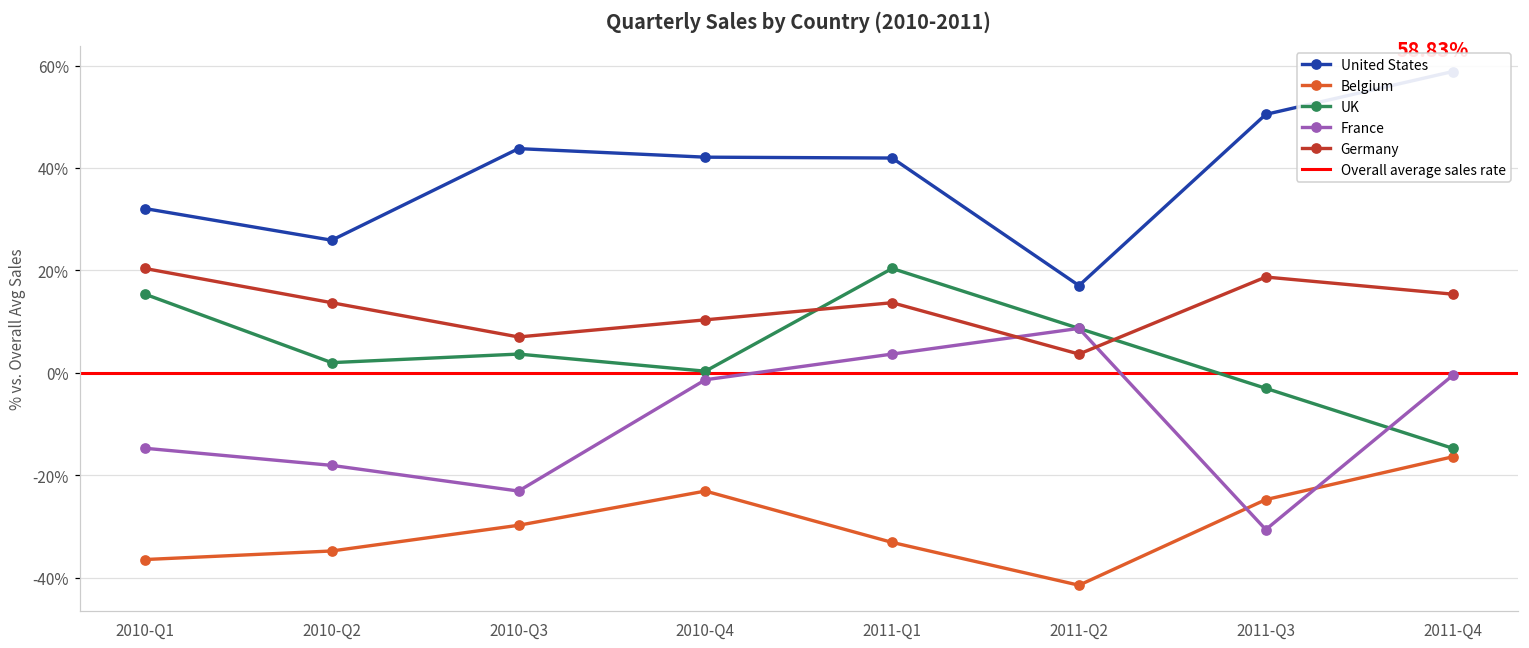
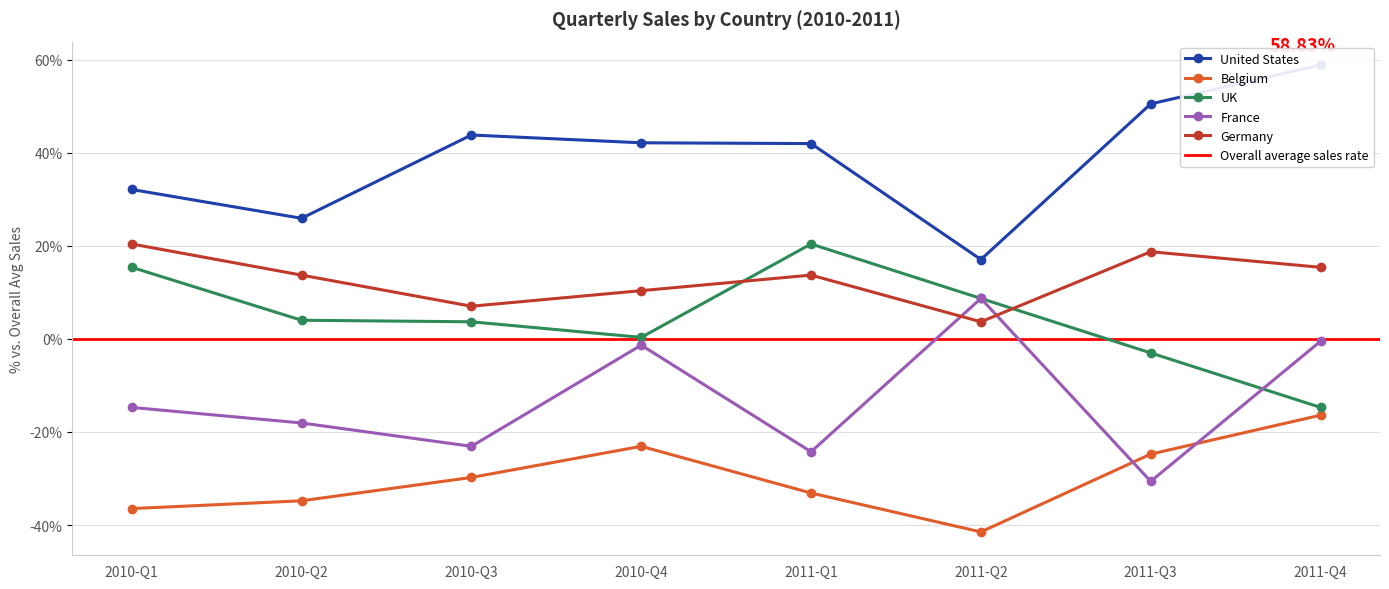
UK, 2010-Q2: 2% -> 4%
France, 2011-Q1: 4% -> -24%
